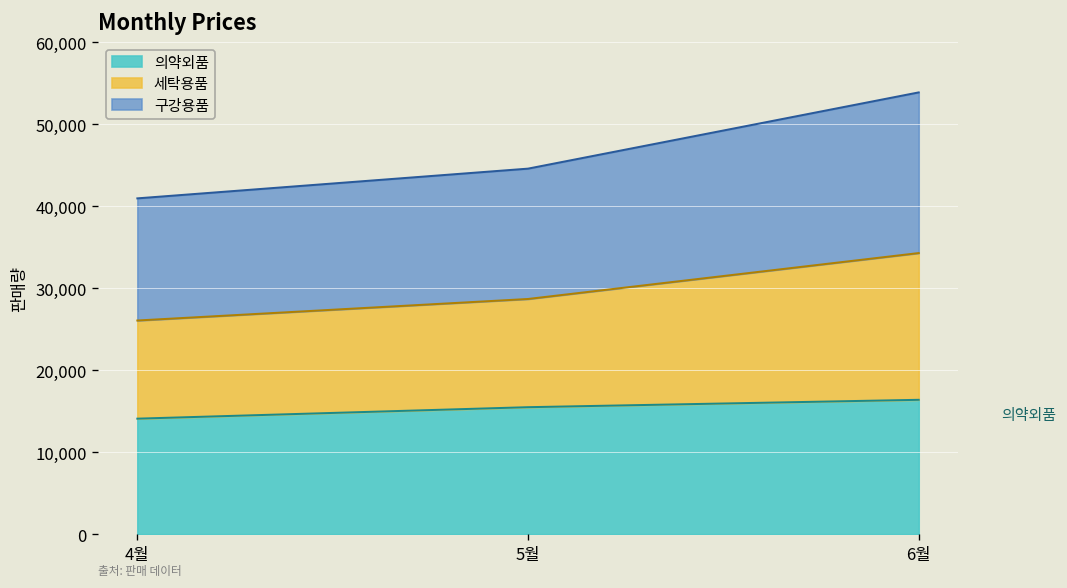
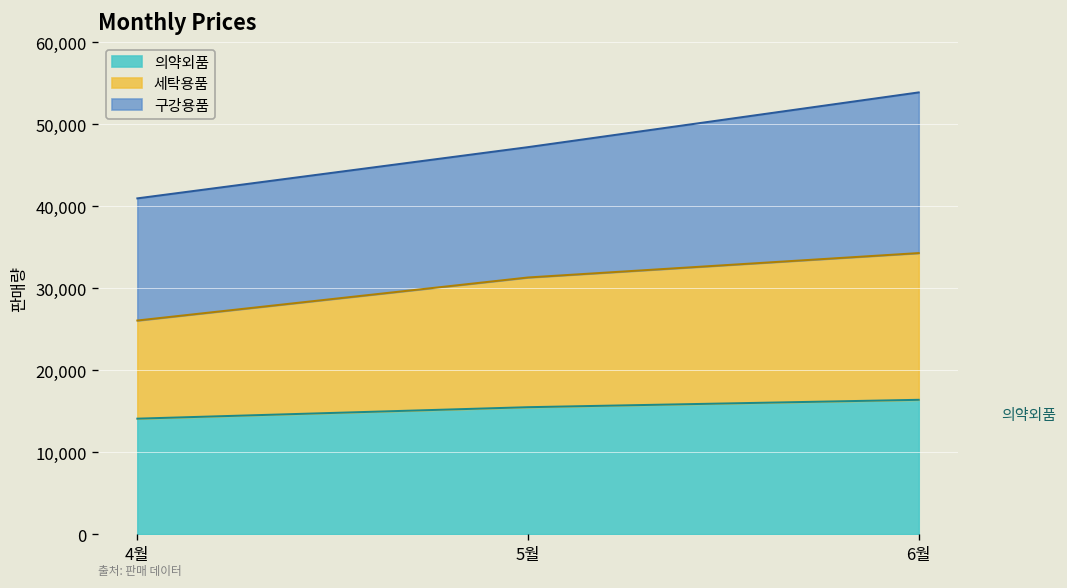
세탁용품, 5월: 13,000 -> 16,000
